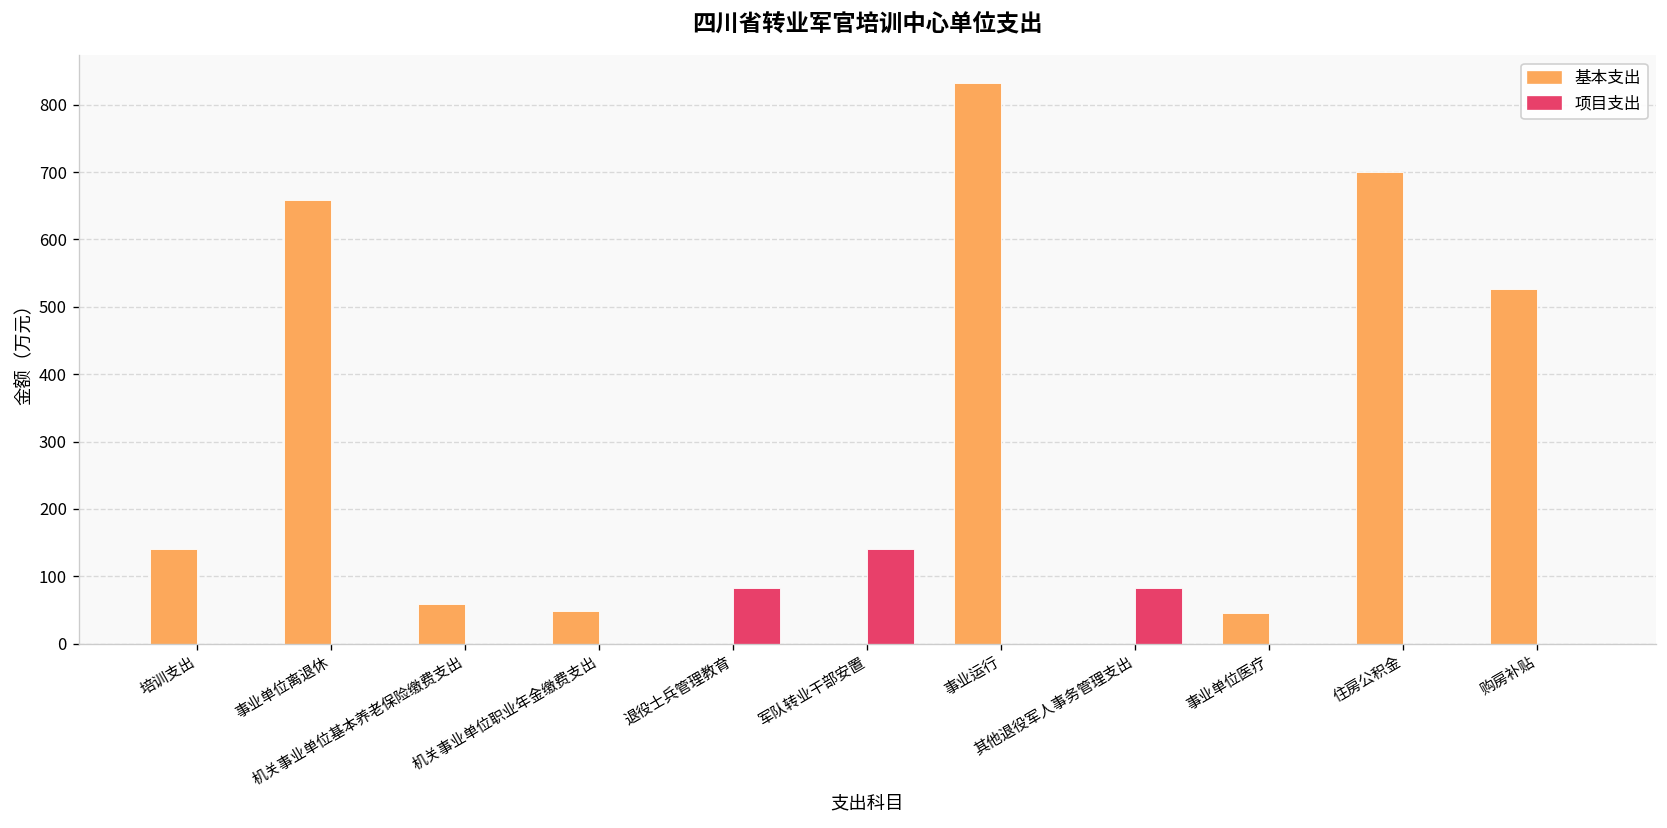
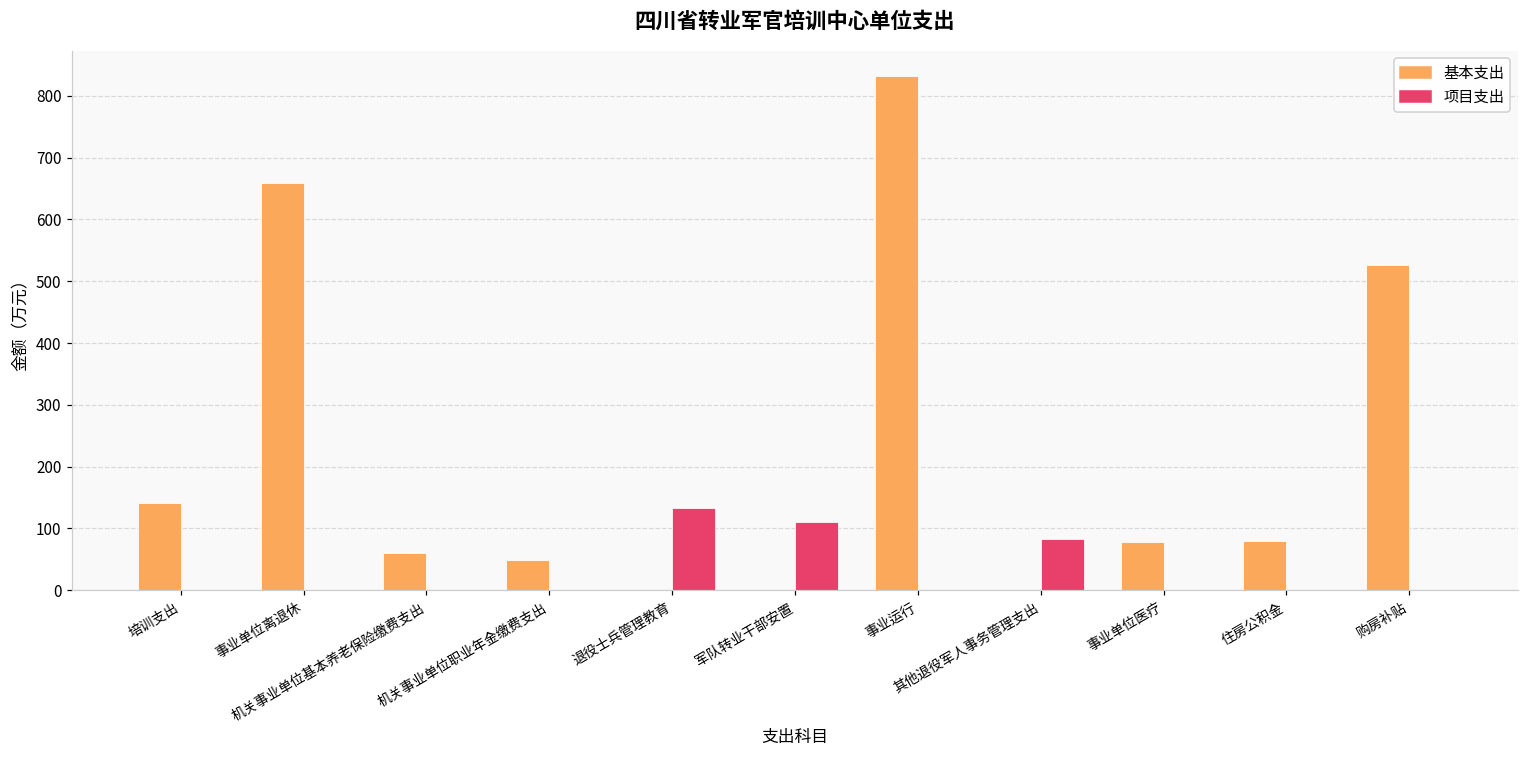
项目支出, 退役士兵管理教育: 80 -> 130
项目支出, 军队转业干部安置: 140 -> 110
基本支出, 事业单位医疗: 50 -> 80
基本支出, 住房公积金: 700 -> 80
